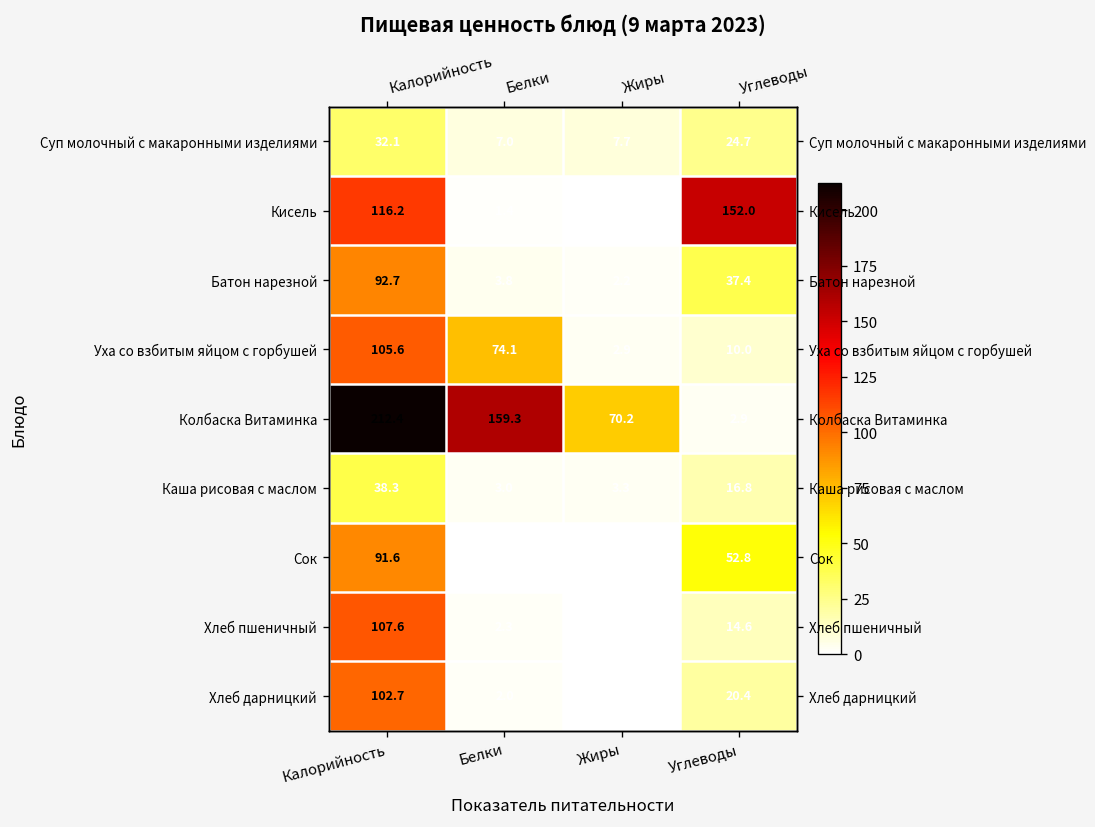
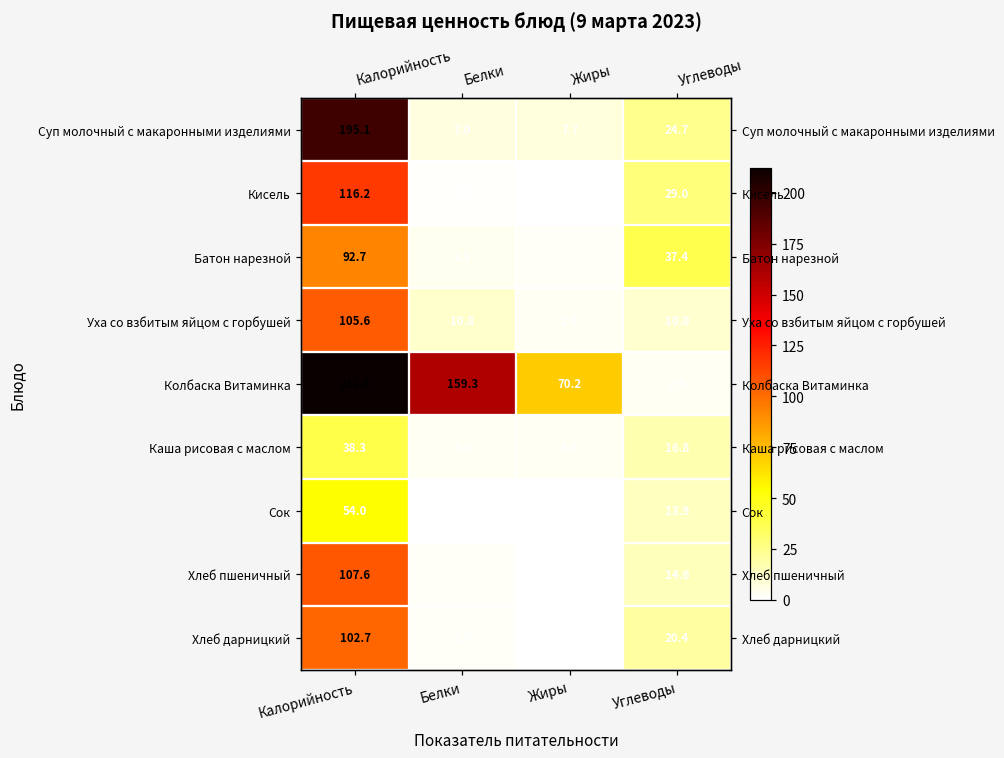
Суп молочный с макаронными изделиями, Калорийность: 32.1 -> 195.1
Кисель, Углеводы: 152.0 -> 29.0
Уха со взбитым яйцом с горбушей, Белки: 74.1 -> 10.8
Сок, Калорийность: 91.6 -> 54.0
Сок, Углеводы: 52.8 -> 13.9
